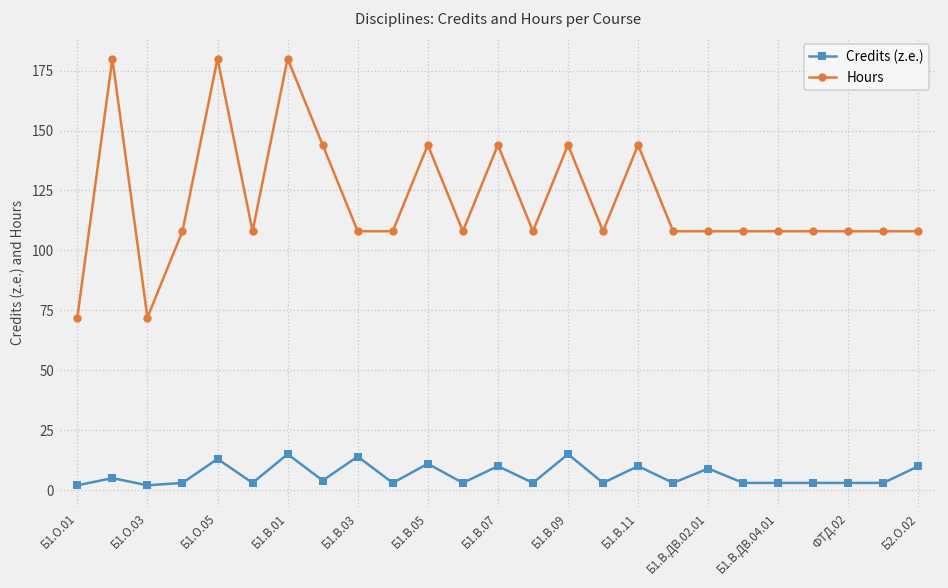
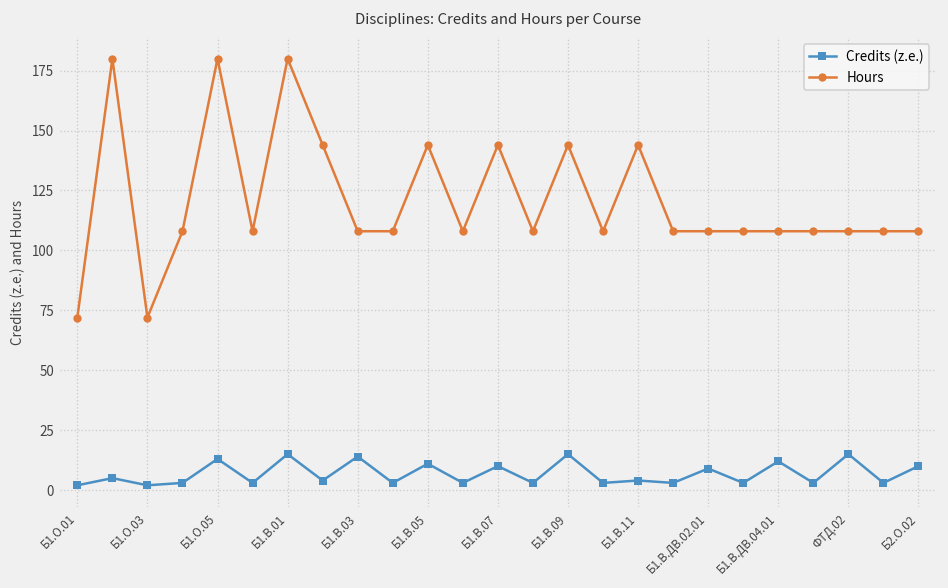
Credits (z.e.), Б1.В.11: 10 -> 4
Credits (z.e.), Б1.В.ДВ.04.01: 3 -> 12
Credits (z.e.), ФТД.02: 3 -> 15
